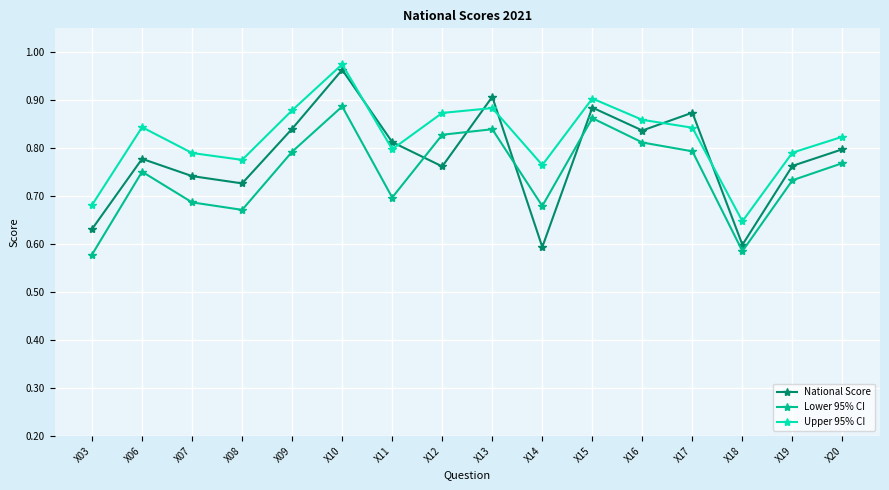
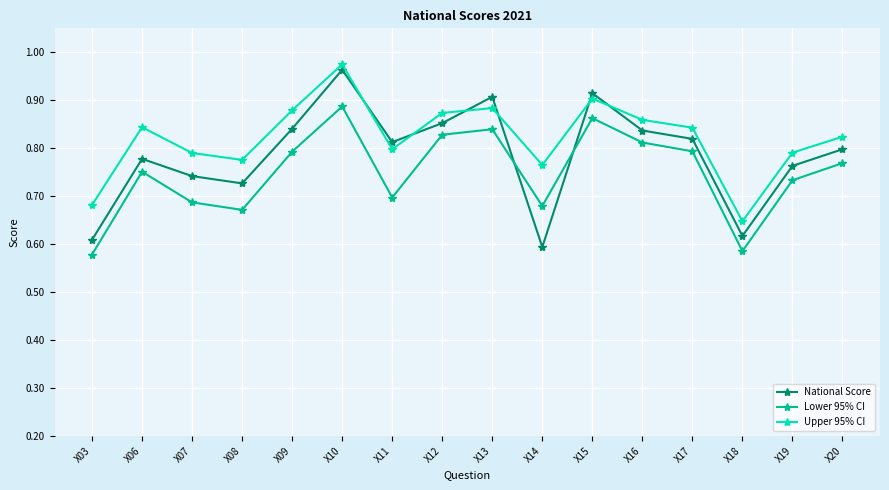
National Score, X03: 0.63 -> 0.61
National Score, X12: 0.76 -> 0.85
National Score, X15: 0.88 -> 0.91
National Score, X17: 0.87 -> 0.82
National Score, X18: 0.60 -> 0.62
